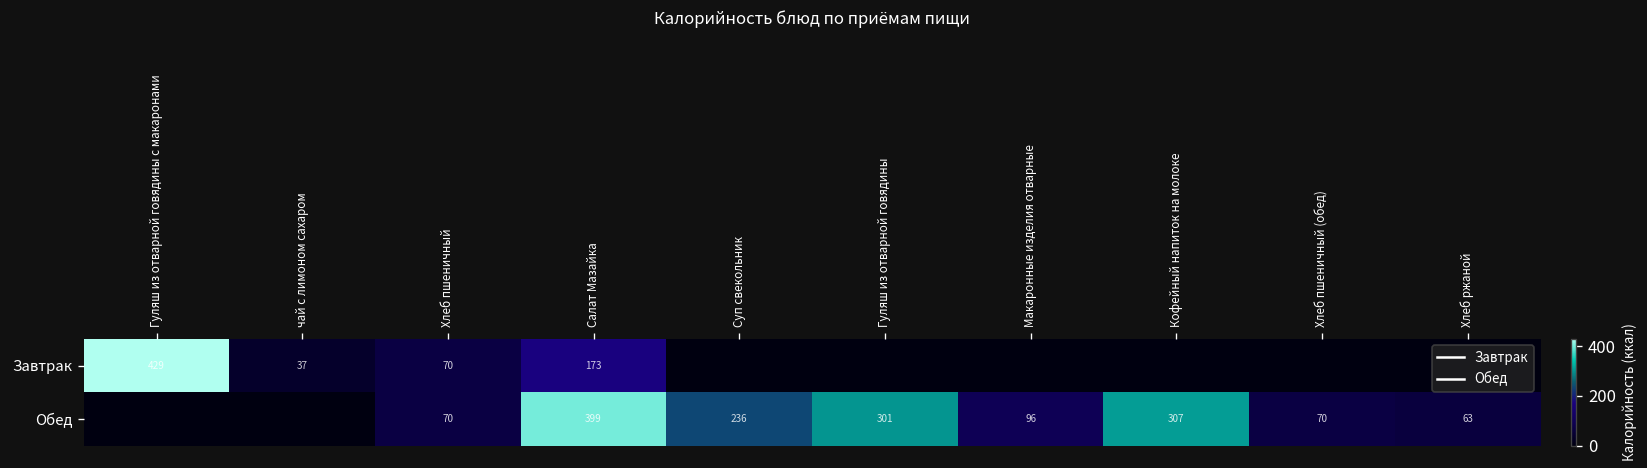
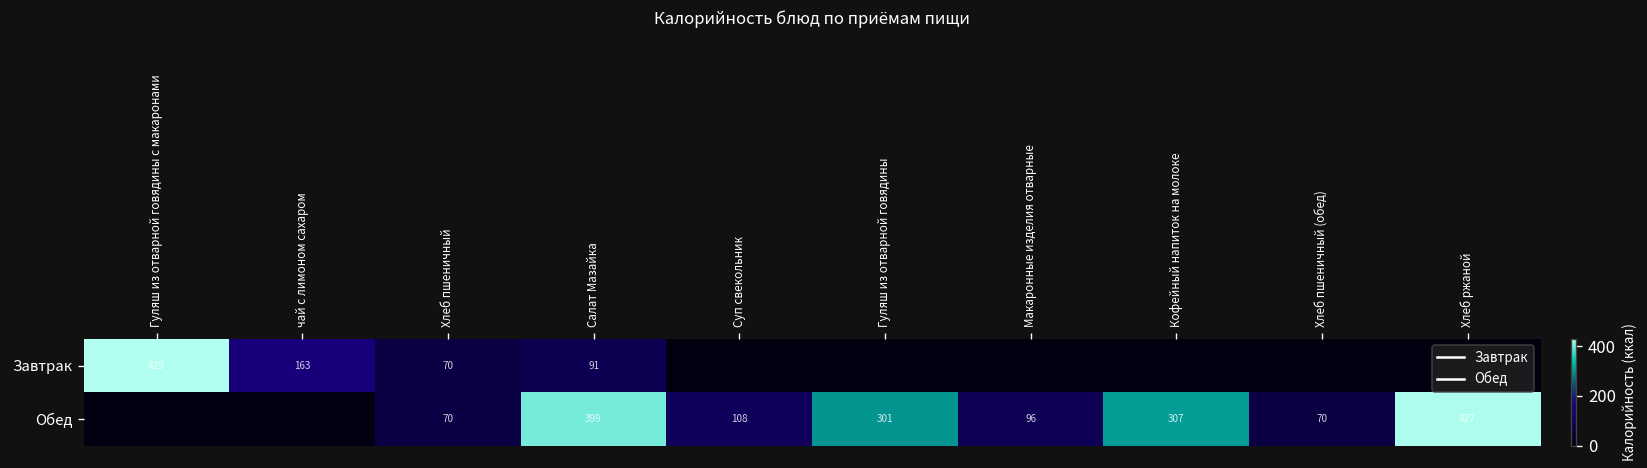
Завтрак, чай с лимоном сахаром: 37 -> 163
Завтрак, Салат Мазайка: 173 -> 91
Обед, Суп свекольник: 236 -> 108
Обед, Хлеб ржаной: 63 -> 427
